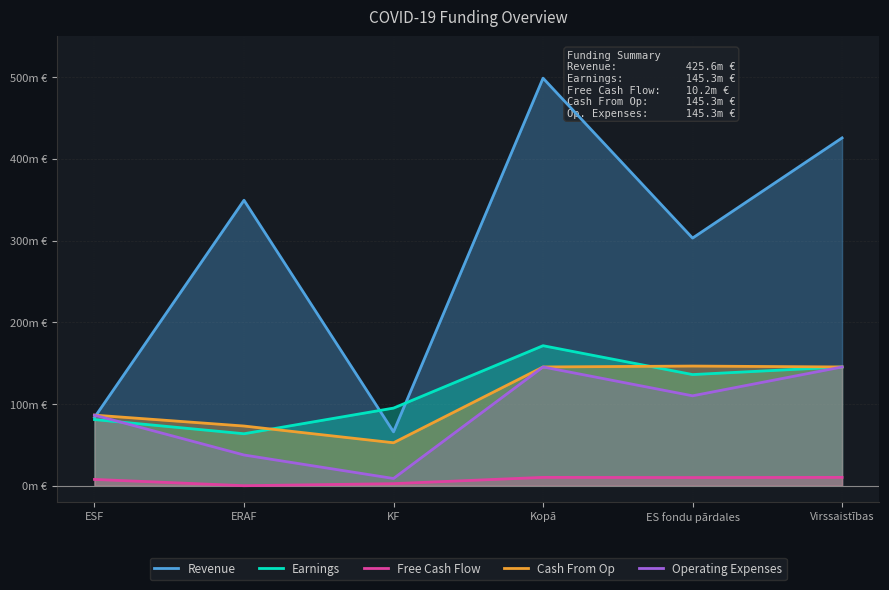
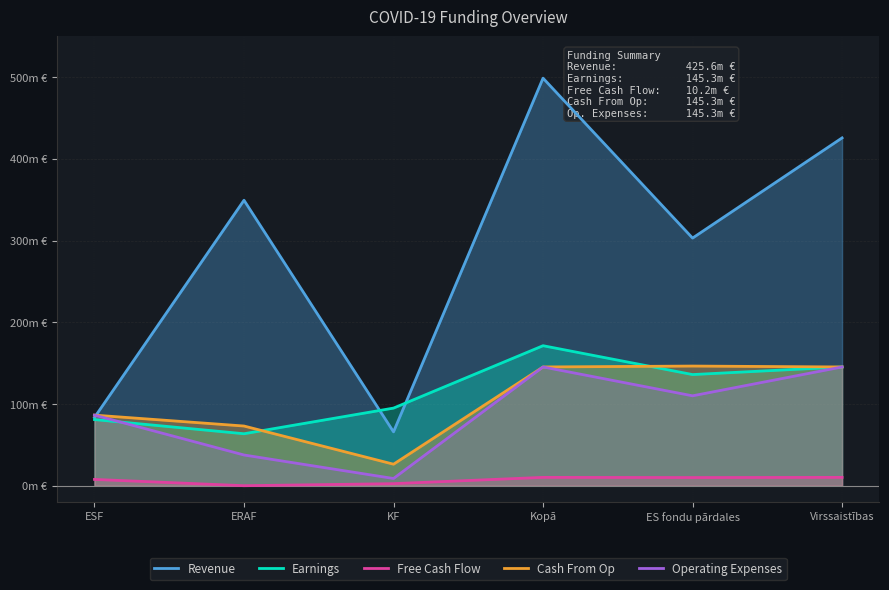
Cash From Op, KF: 50m € -> 30m €
